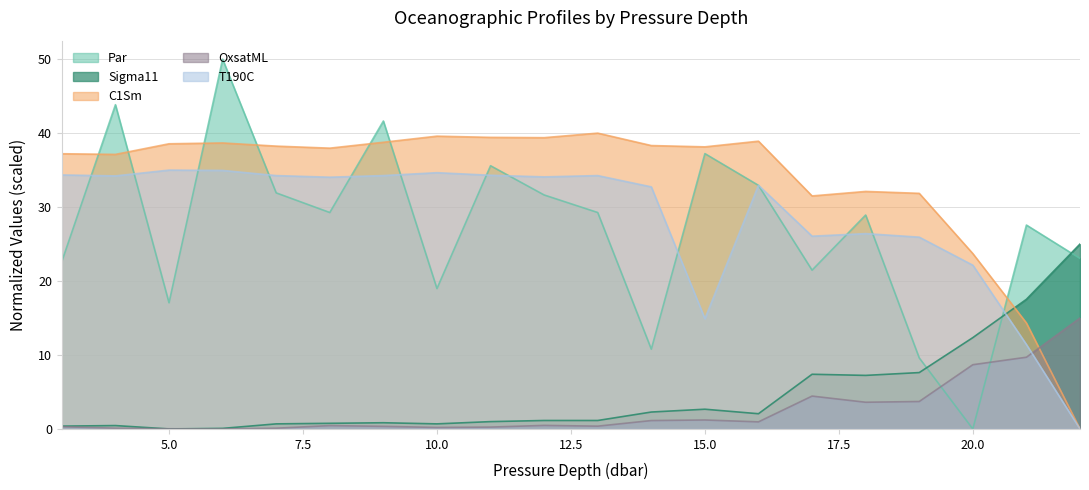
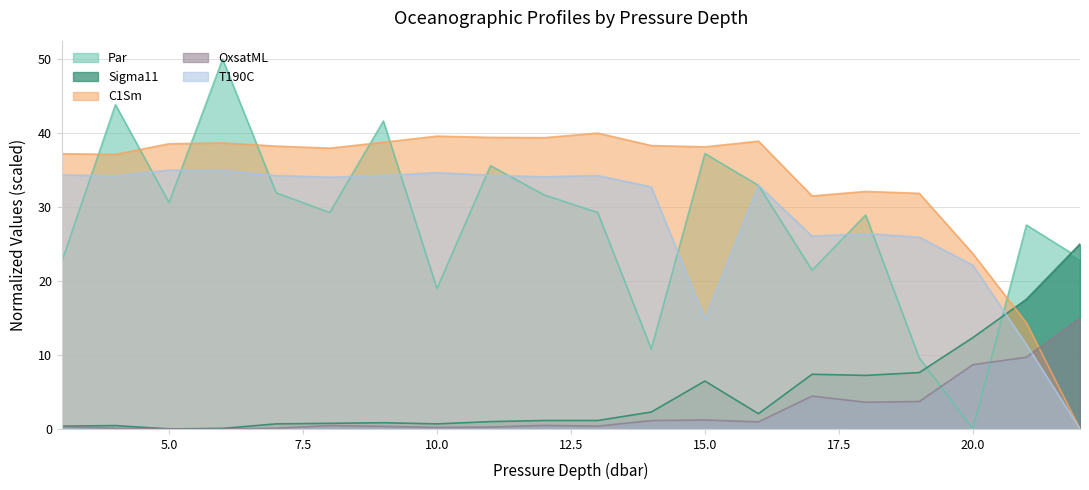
Par, 5.0: 17 -> 31
Sigma11, 15.0: 3 -> 6
